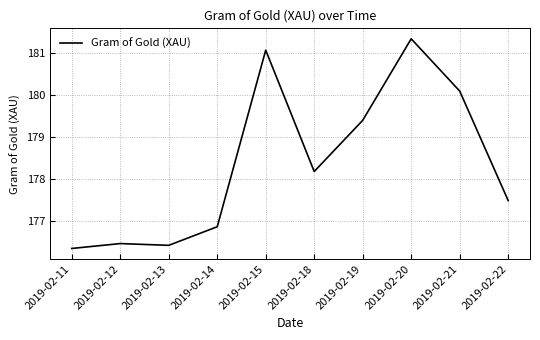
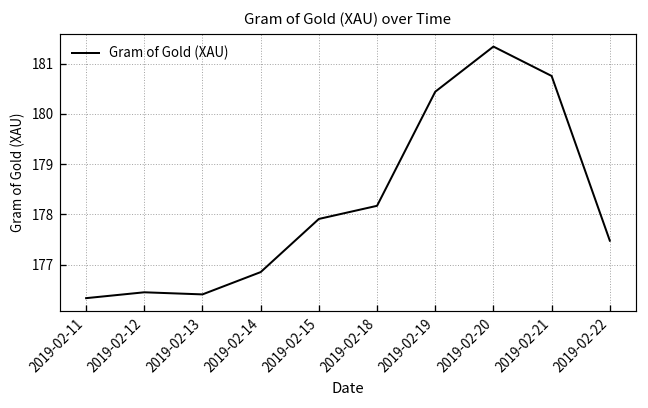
2019-02-15: 181.1 -> 177.9
2019-02-19: 179.4 -> 180.4
2019-02-21: 180.1 -> 180.8
